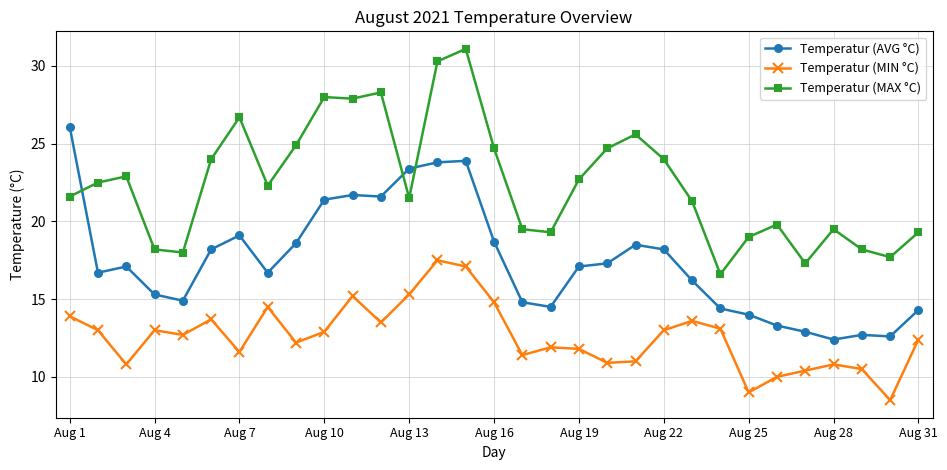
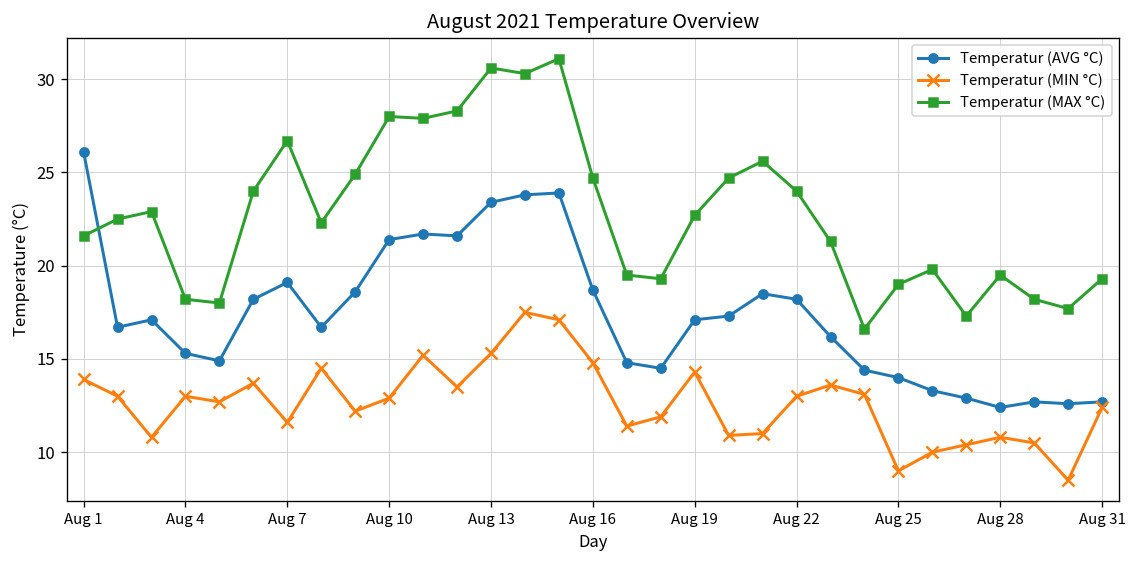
Temperatur (MAX °C), Aug 13: 21.5 -> 30.6
Temperatur (MIN °C), Aug 19: 11.8 -> 14.3
Temperatur (AVG °C), Aug 31: 14.3 -> 12.7
